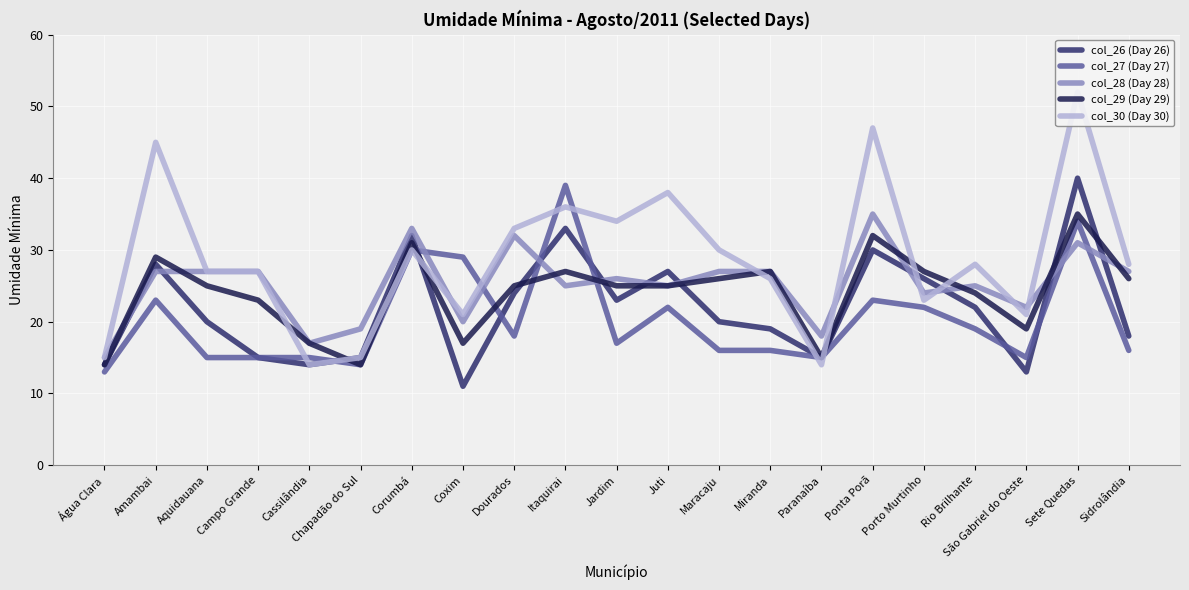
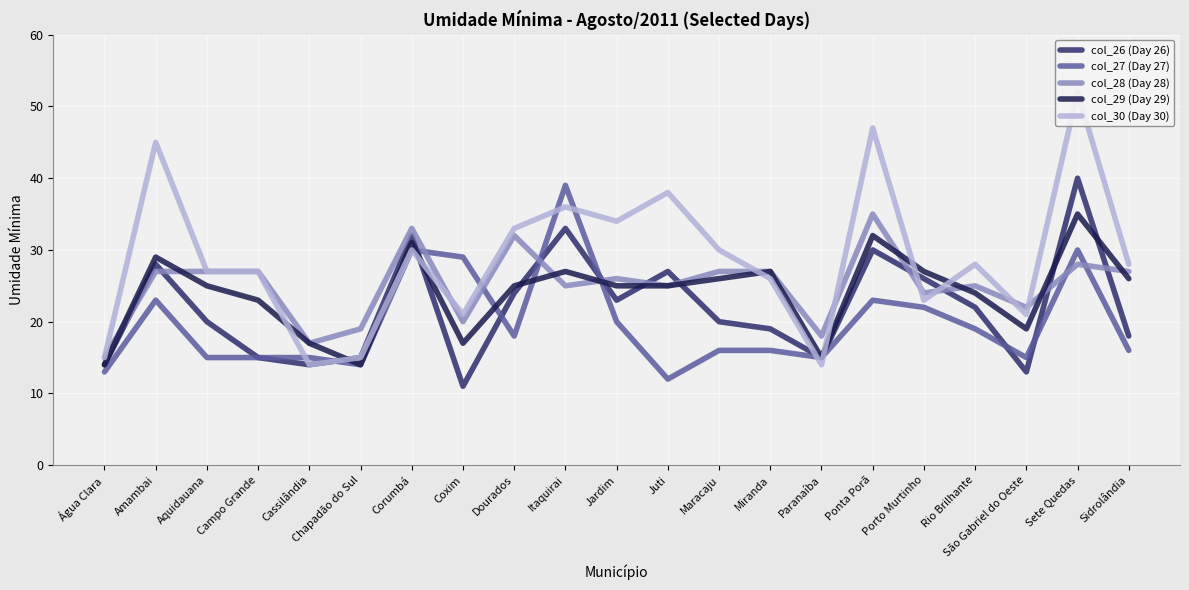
col_27 (Day 27), Jardim: 17 -> 20
col_27 (Day 27), Juti: 22 -> 12
col_27 (Day 27), Sete Quedas: 34 -> 30
col_28 (Day 28), Sete Quedas: 31 -> 28
